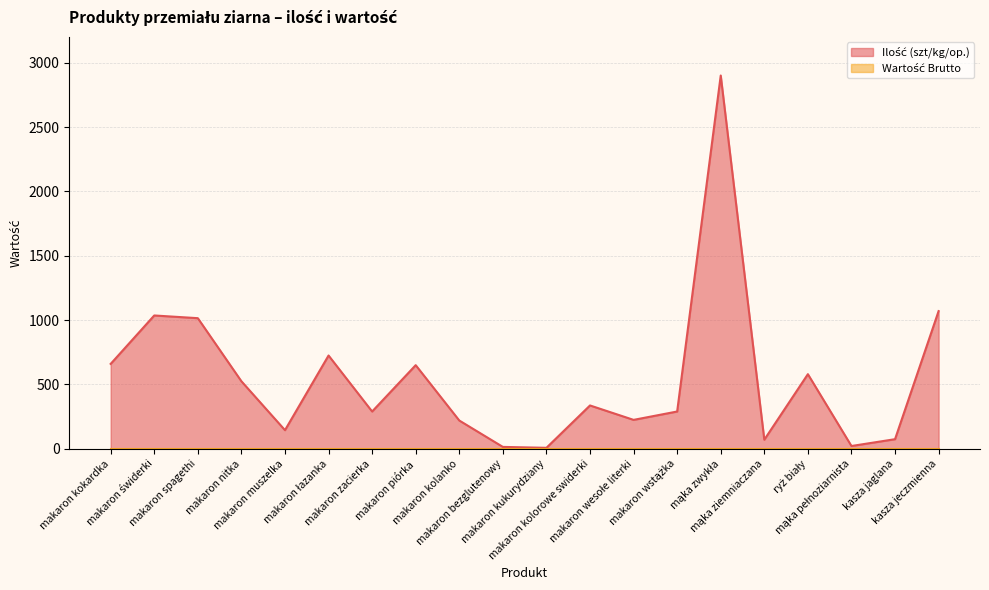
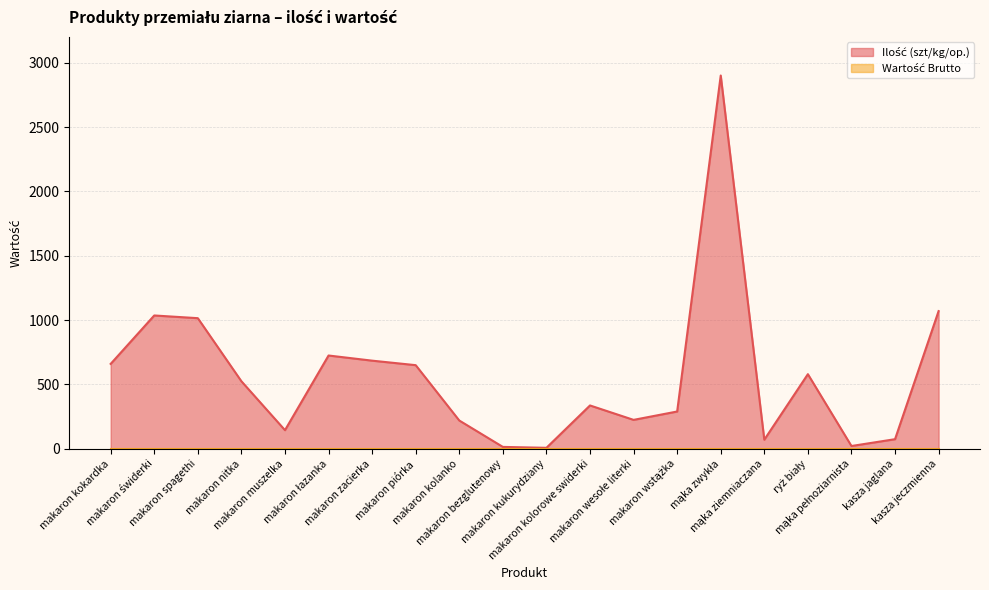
Ilość (szt/kg/op.), makaron zacierka: 290 -> 690
